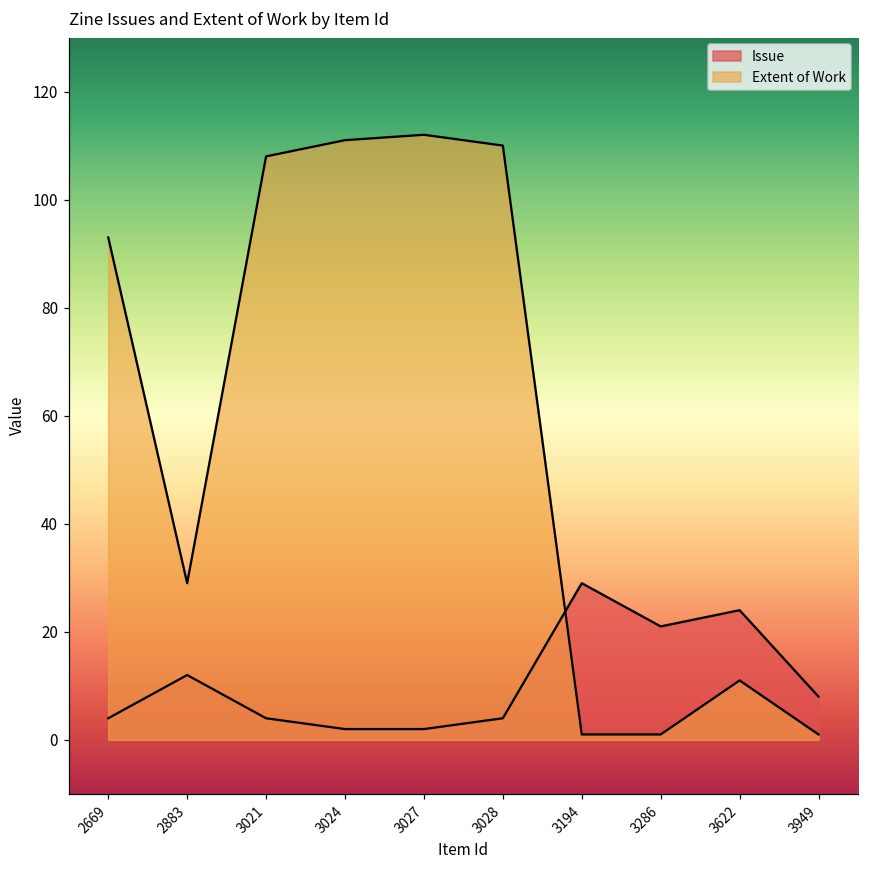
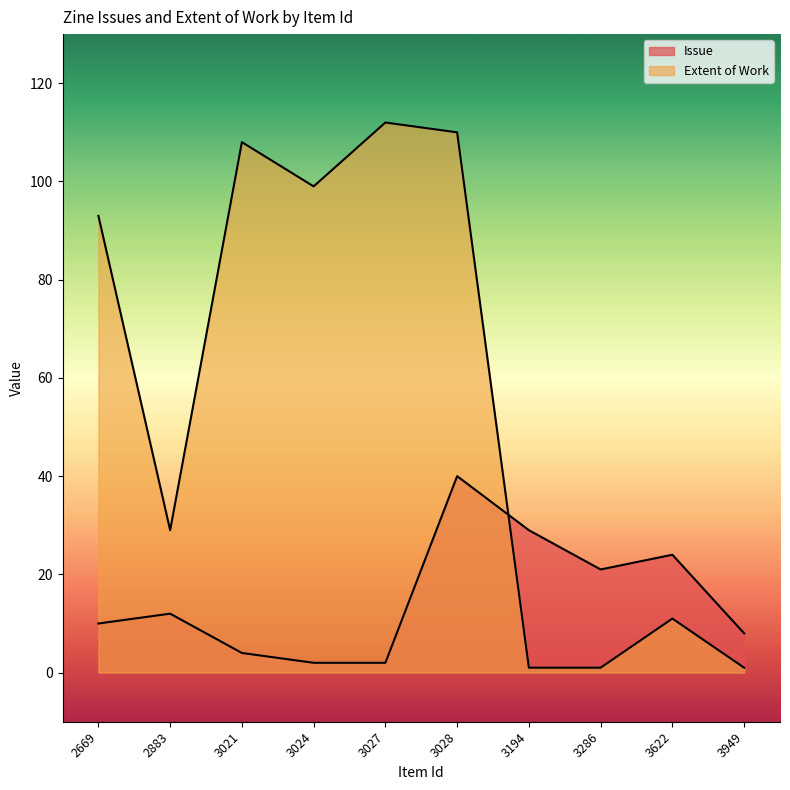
Issue, 2669: 4 -> 10
Extent of Work, 3024: 111 -> 99
Issue, 3028: 4 -> 40
